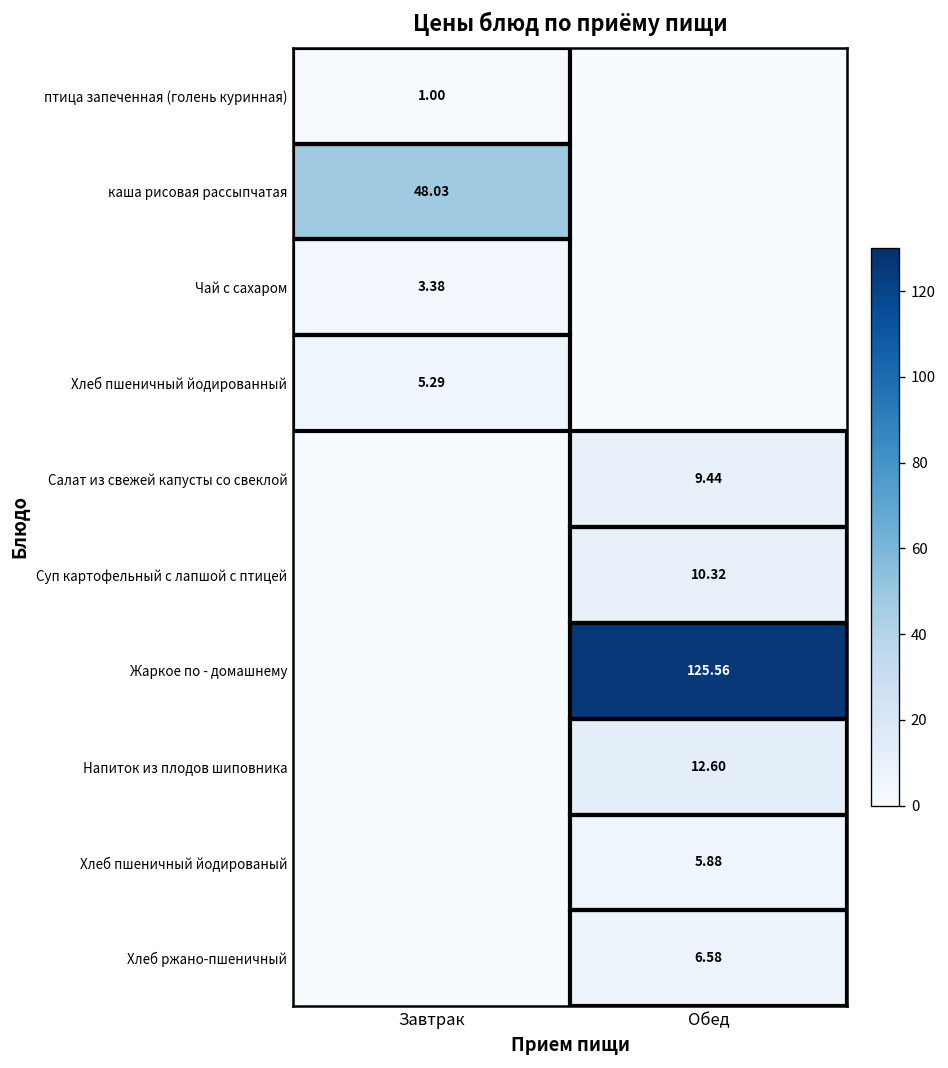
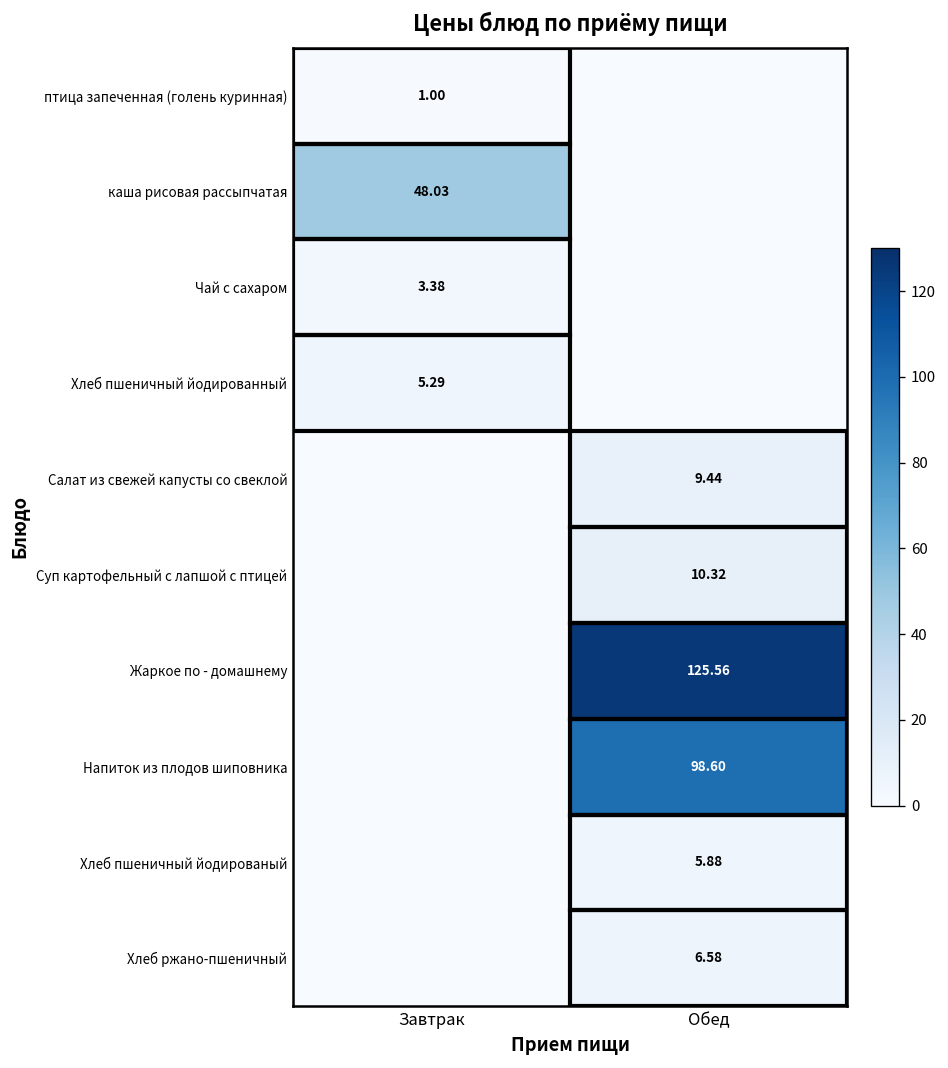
Напиток из плодов шиповника, Обед: 12.60 -> 98.60
